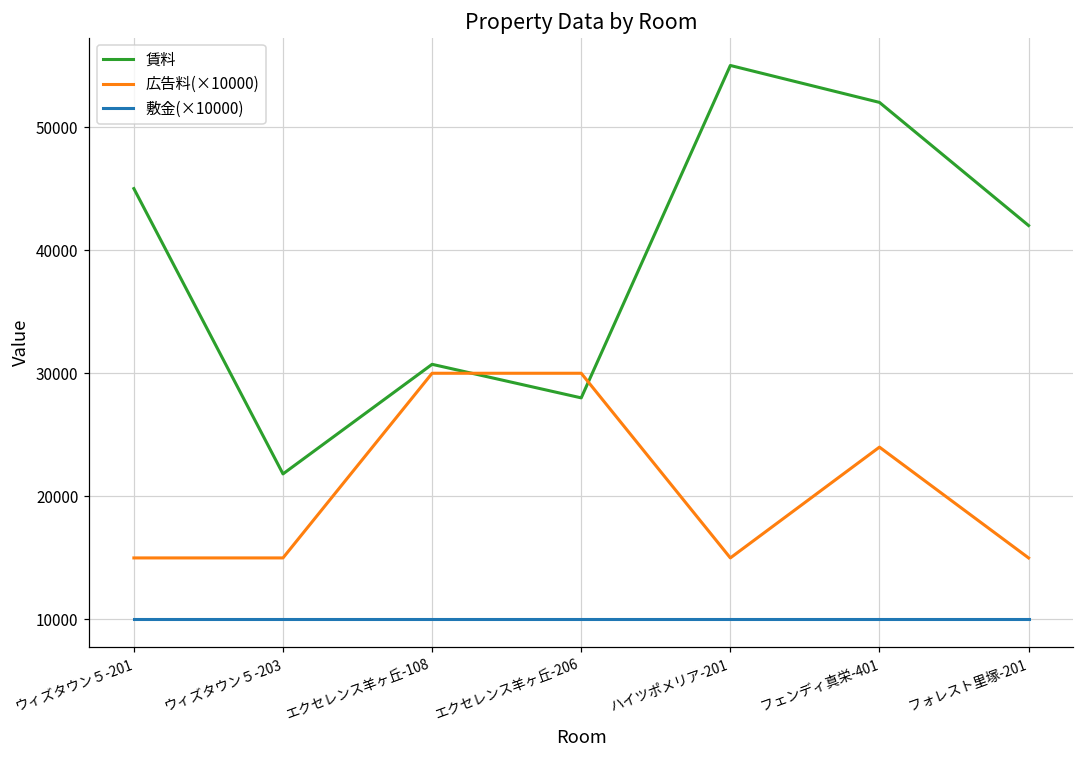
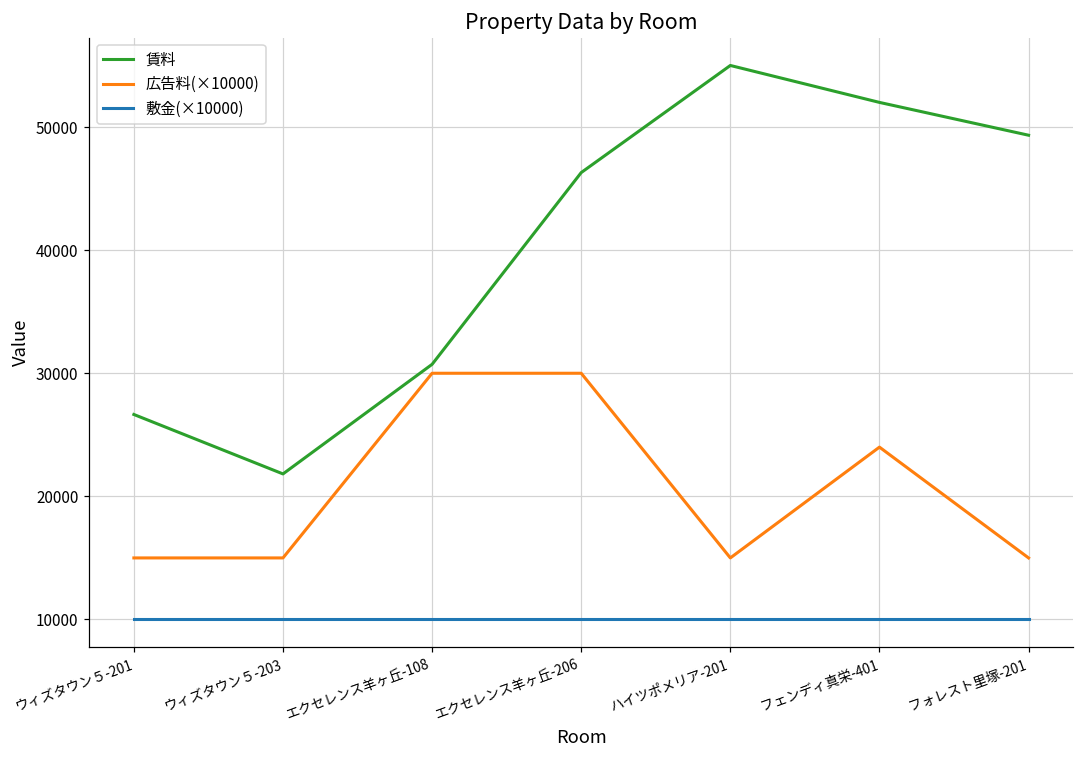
賃料, ウィズタウン５-201: 45000 -> 26700
賃料, エクセレンス羊ヶ丘-206: 28000 -> 46300
賃料, フォレスト里塚-201: 42000 -> 49300
